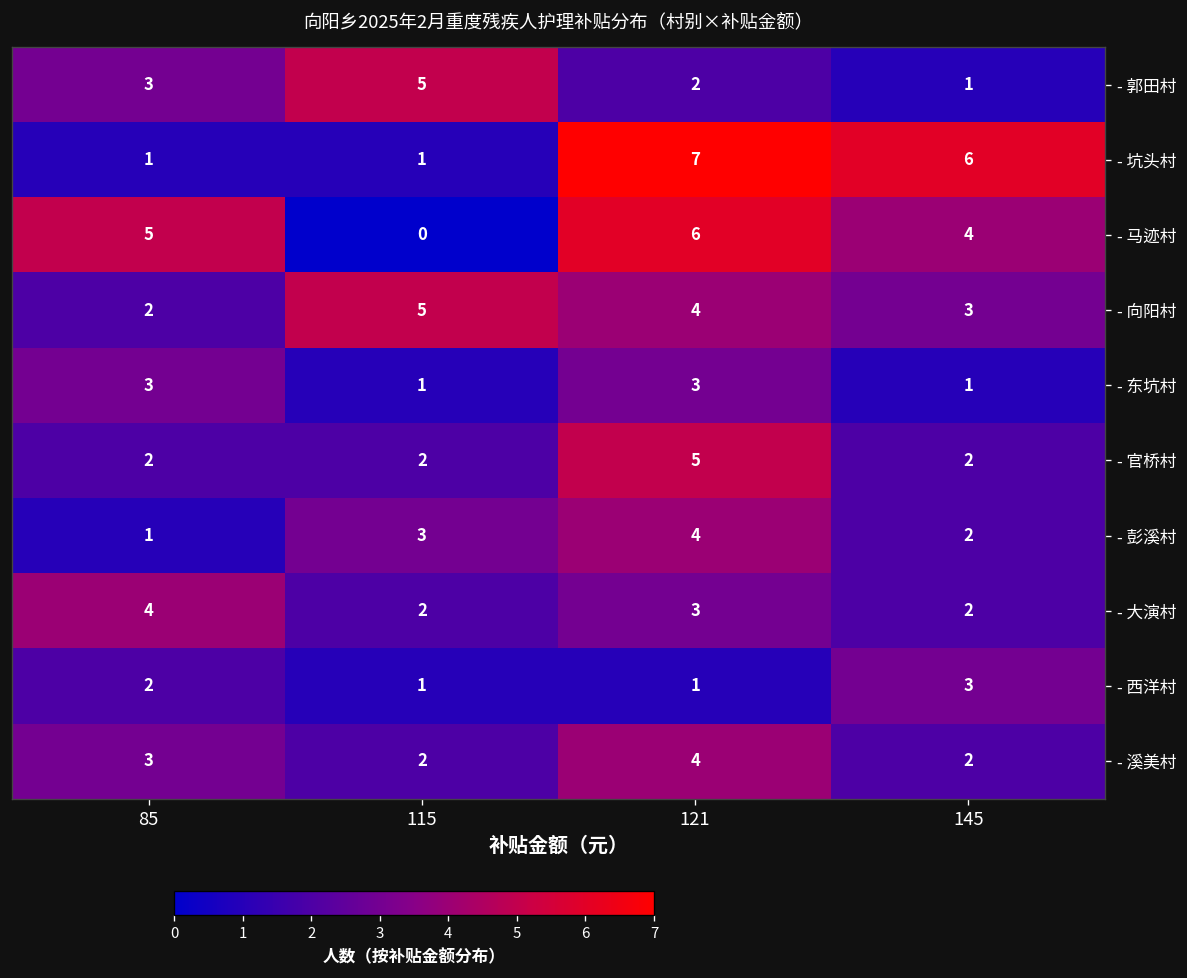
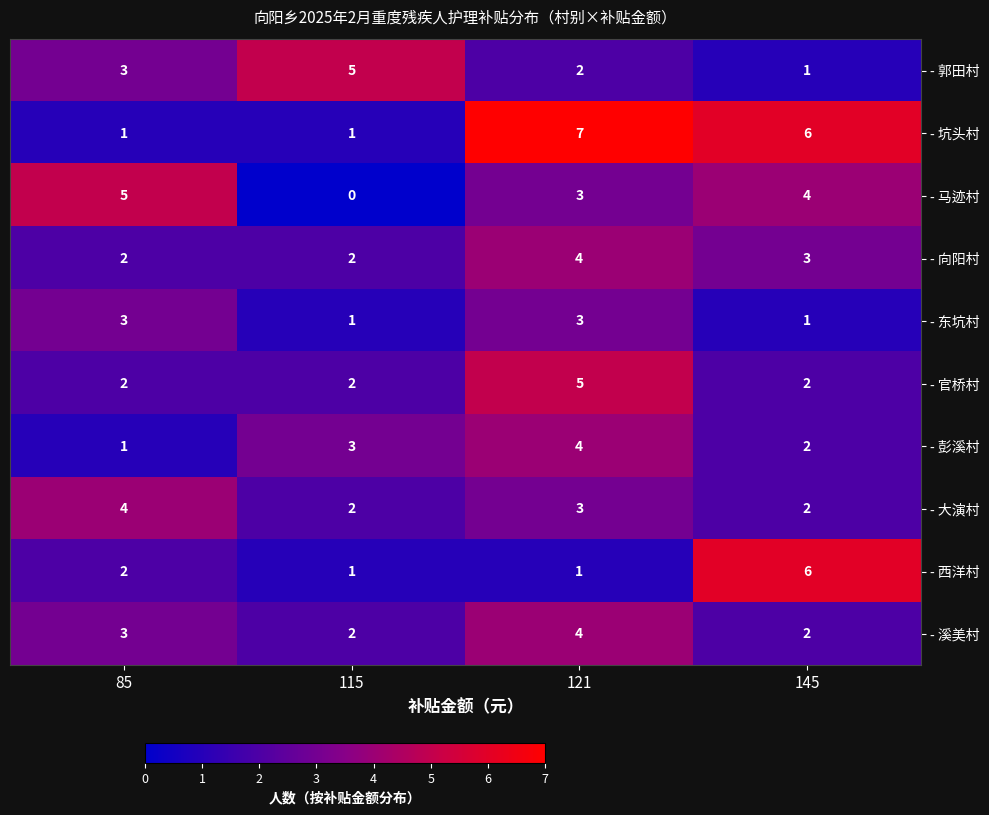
- 马迹村, 121: 6 -> 3
- 向阳村, 115: 5 -> 2
- 西洋村, 145: 3 -> 6
